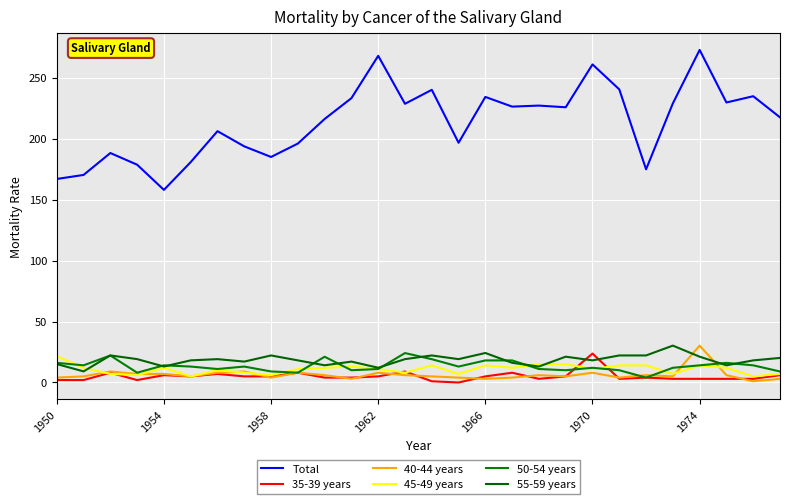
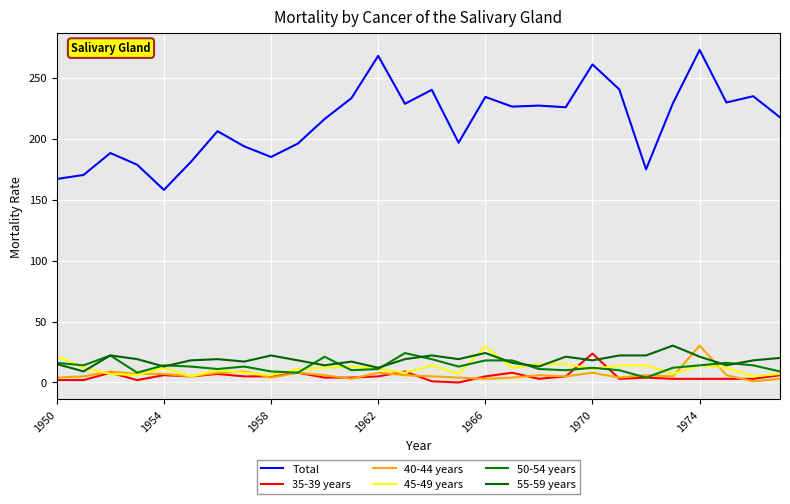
45-49 years, 1966: 14 -> 30
